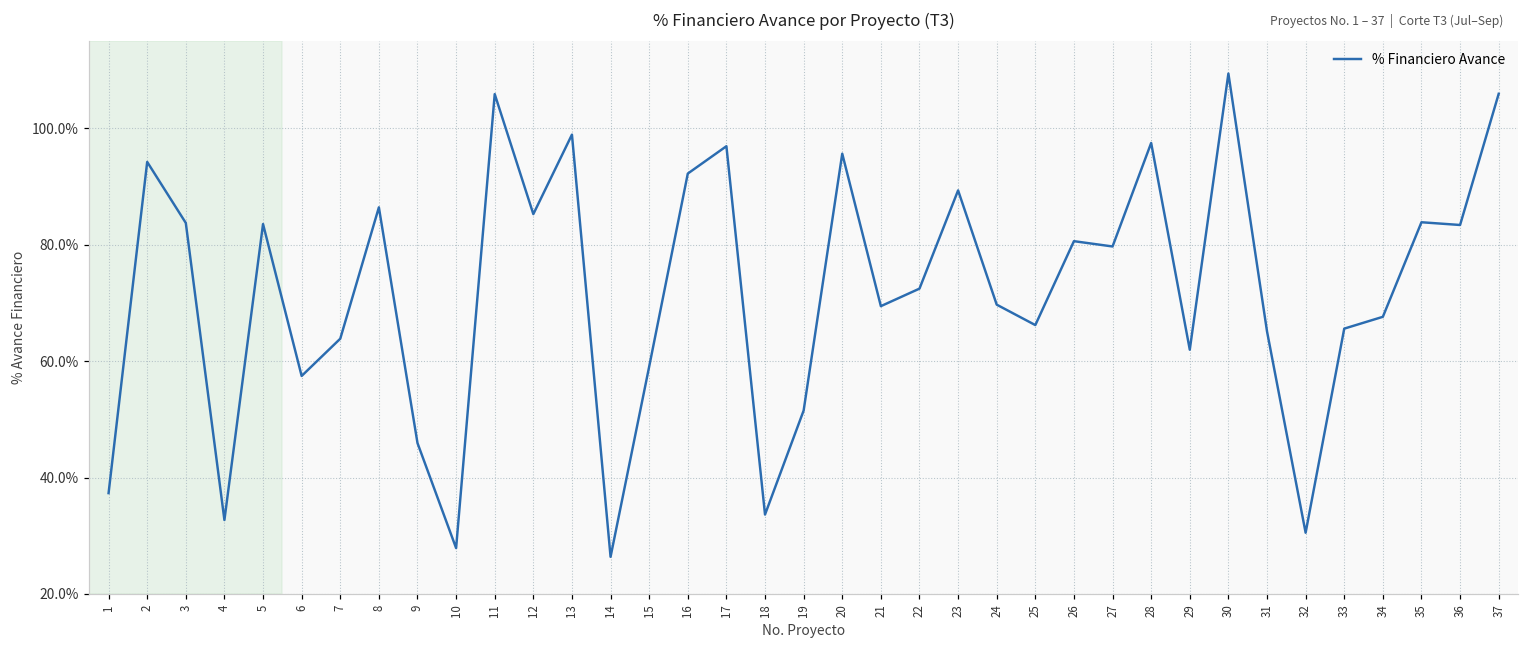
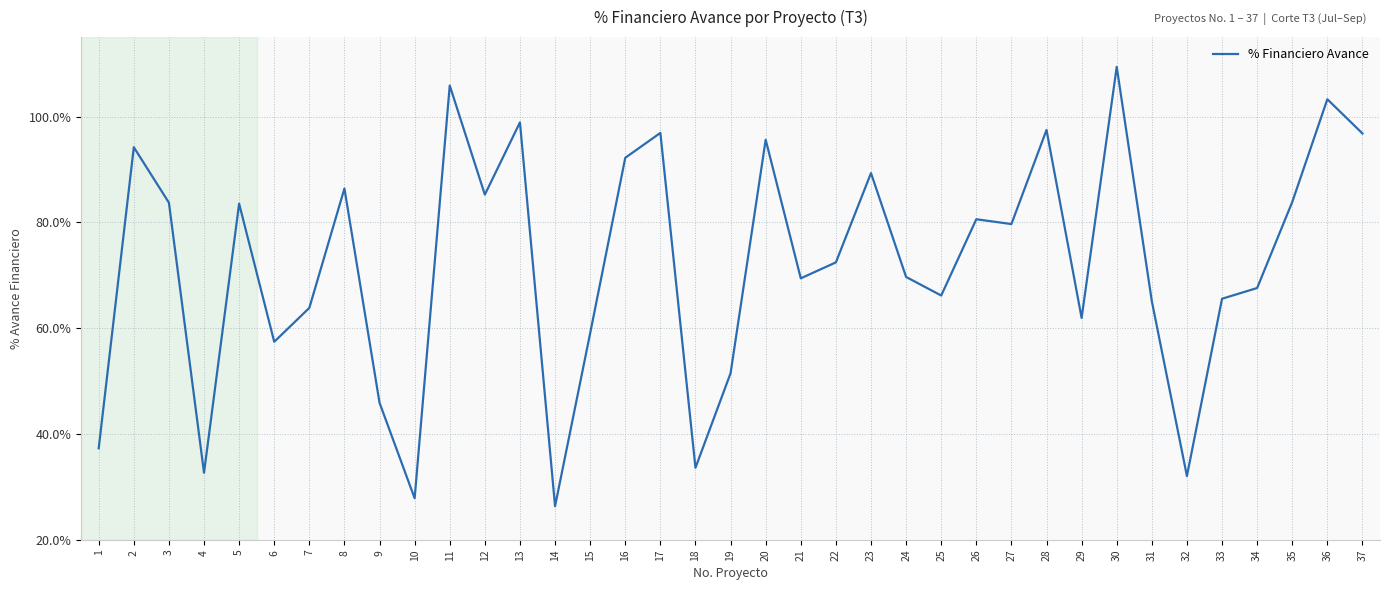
32: 31% -> 32%
36: 83% -> 103%
37: 106% -> 97%
